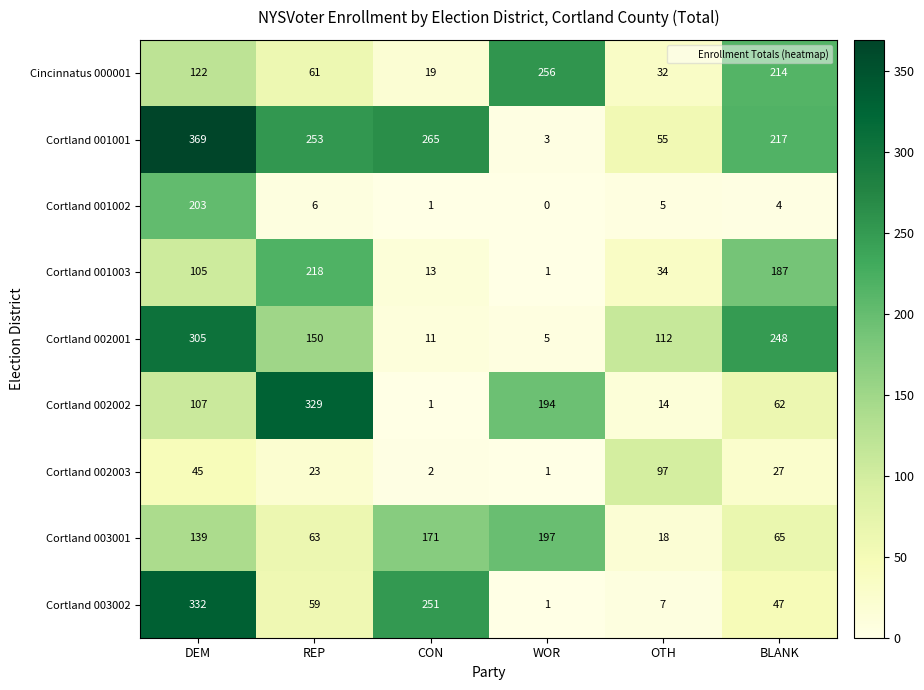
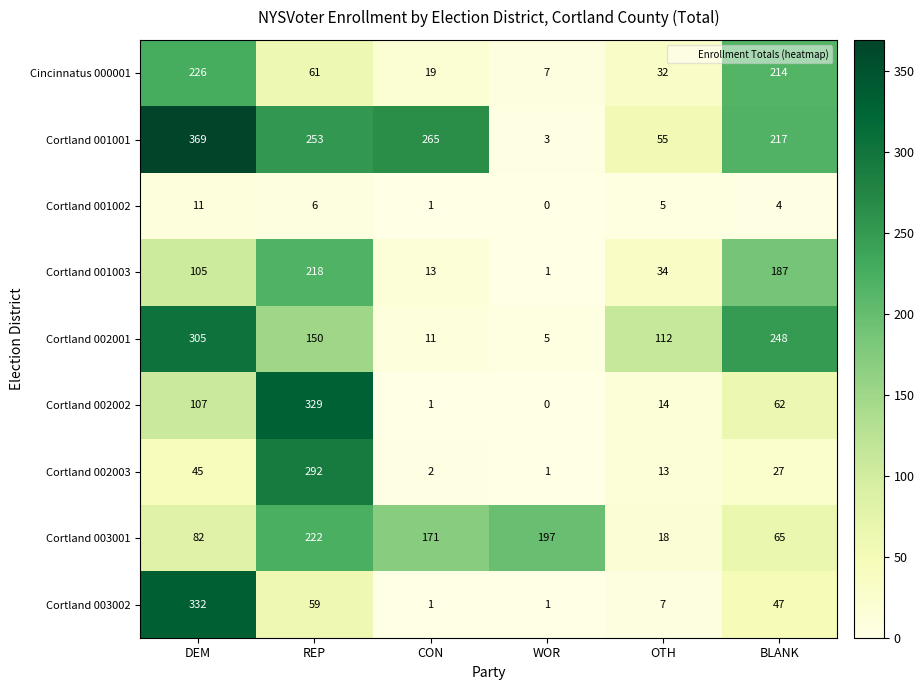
Cincinnatus 000001, DEM: 122 -> 226
Cincinnatus 000001, WOR: 256 -> 7
Cortland 001002, DEM: 203 -> 11
Cortland 002002, WOR: 194 -> 0
Cortland 002003, REP: 23 -> 292
Cortland 002003, OTH: 97 -> 13
Cortland 003001, DEM: 139 -> 82
Cortland 003001, REP: 63 -> 222
Cortland 003002, CON: 251 -> 1
